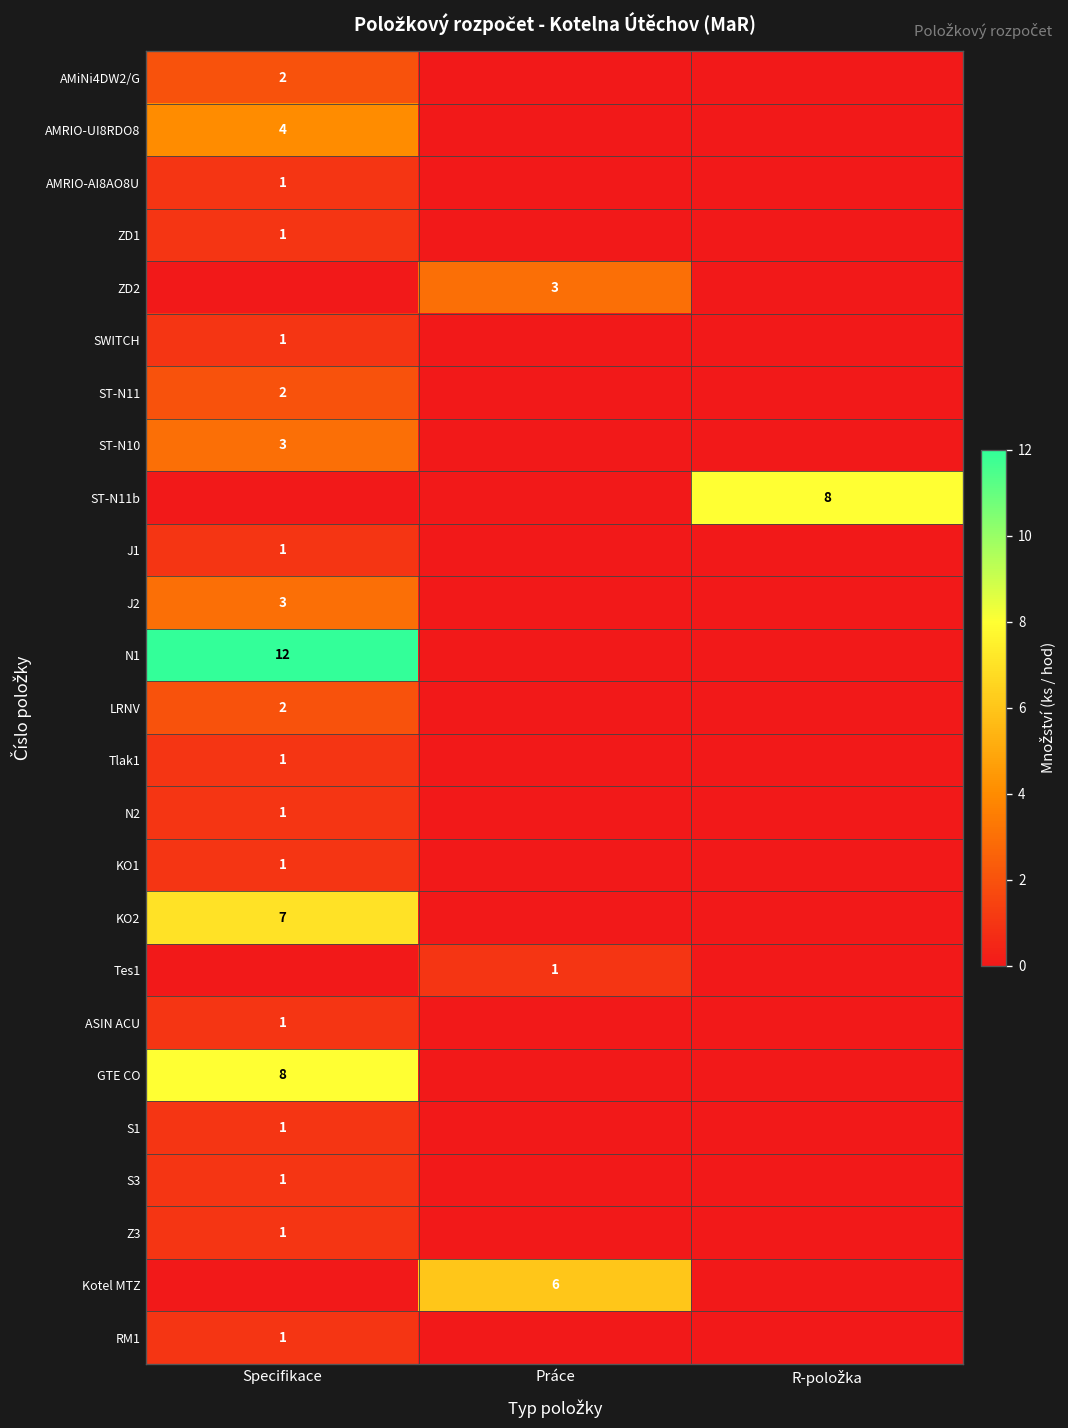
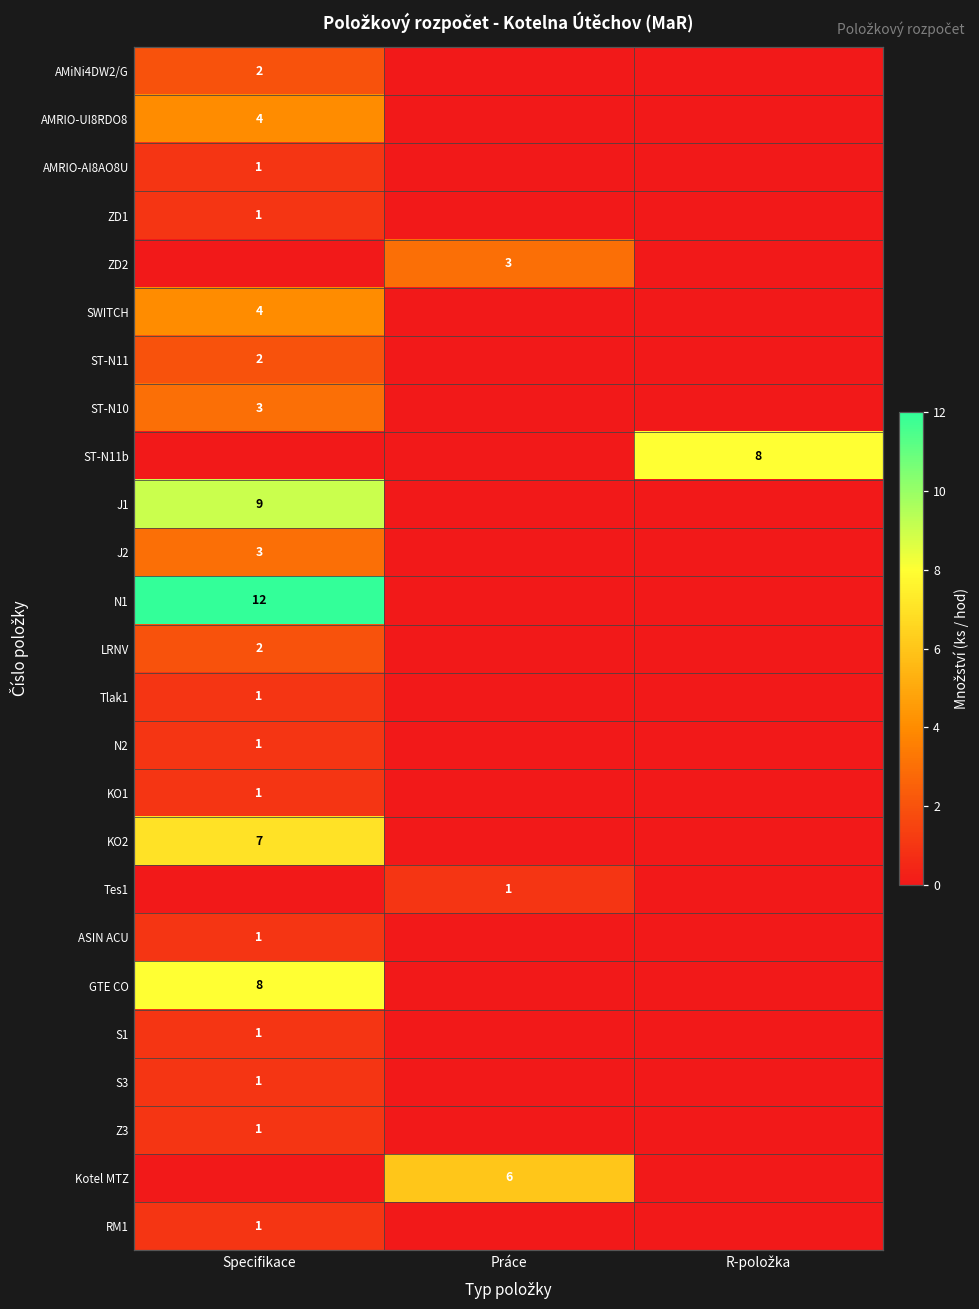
SWITCH, Specifikace: 1 -> 4
J1, Specifikace: 1 -> 9
